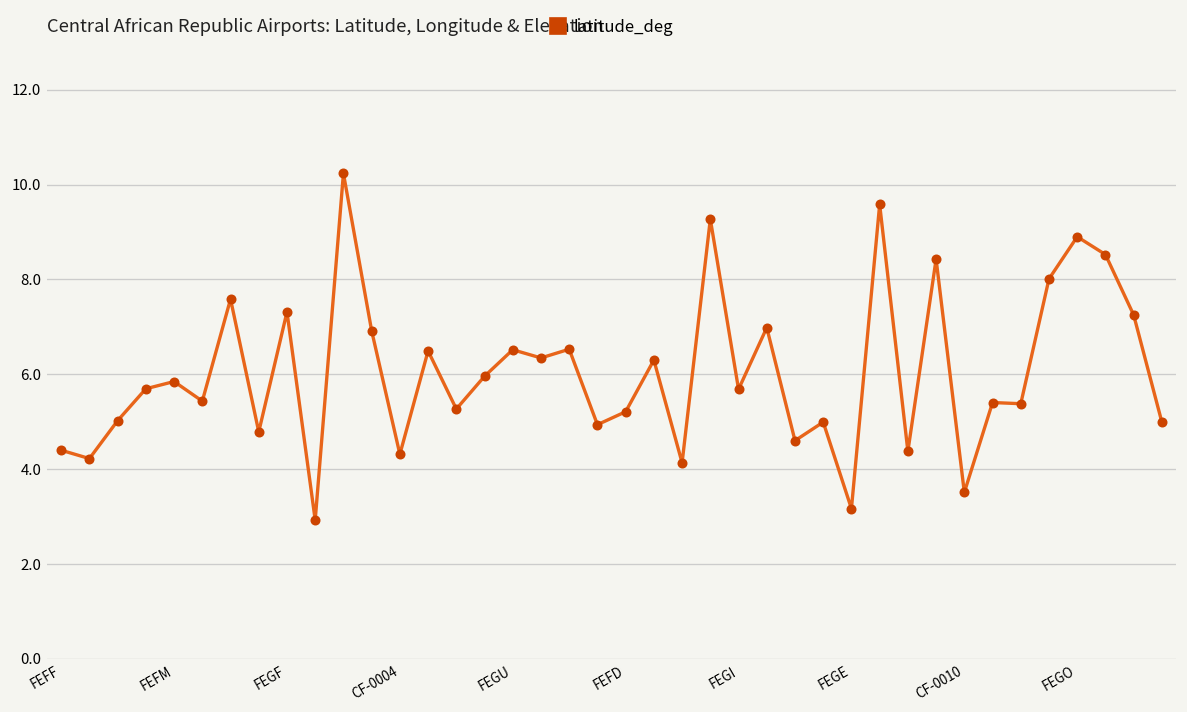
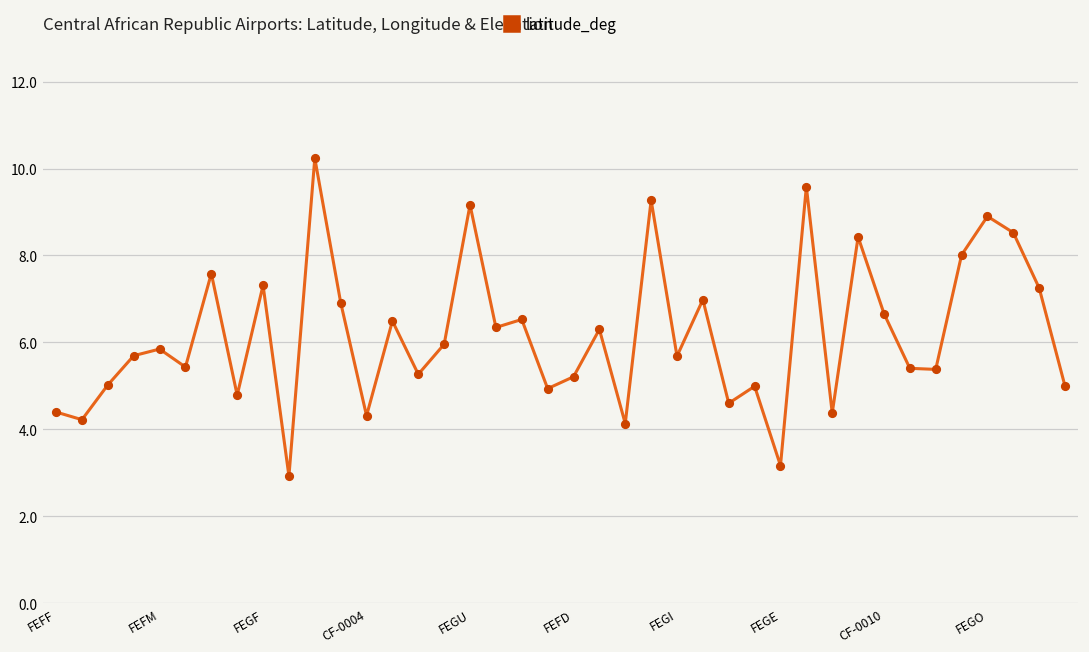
FEGU: 6.5 -> 9.2
CF-0010: 3.5 -> 6.7
